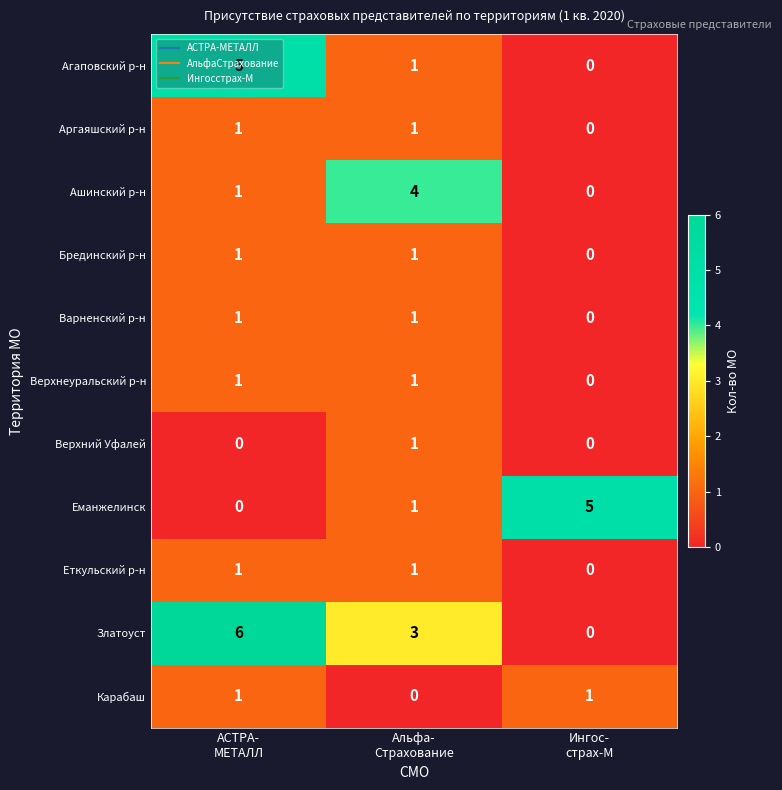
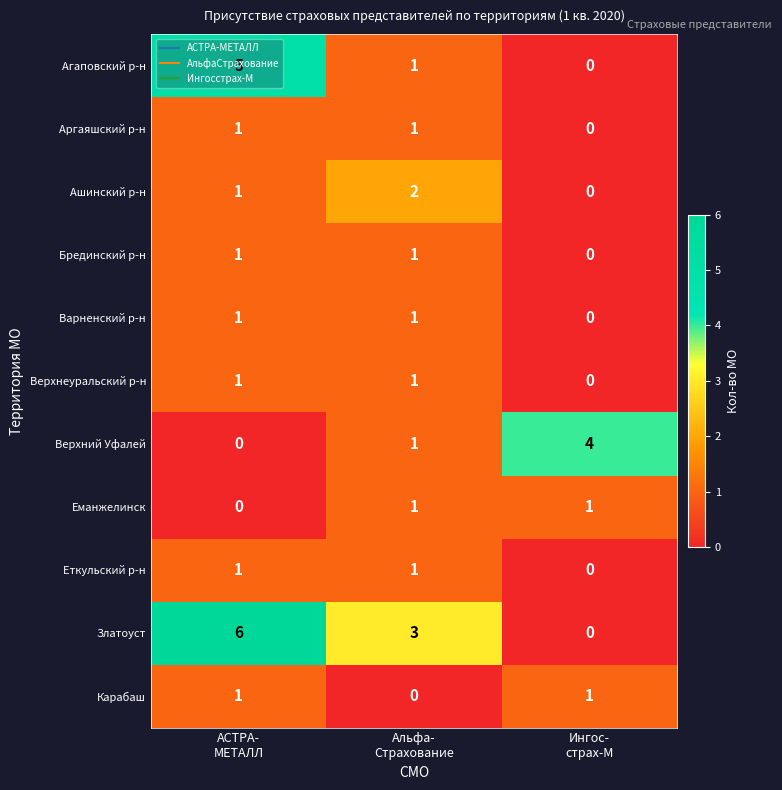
Ашинский р-н, Альфа- Страхование: 4 -> 2
Верхний Уфалей, Ингос- страх-М: 0 -> 4
Еманжелинск, Ингос- страх-М: 5 -> 1
